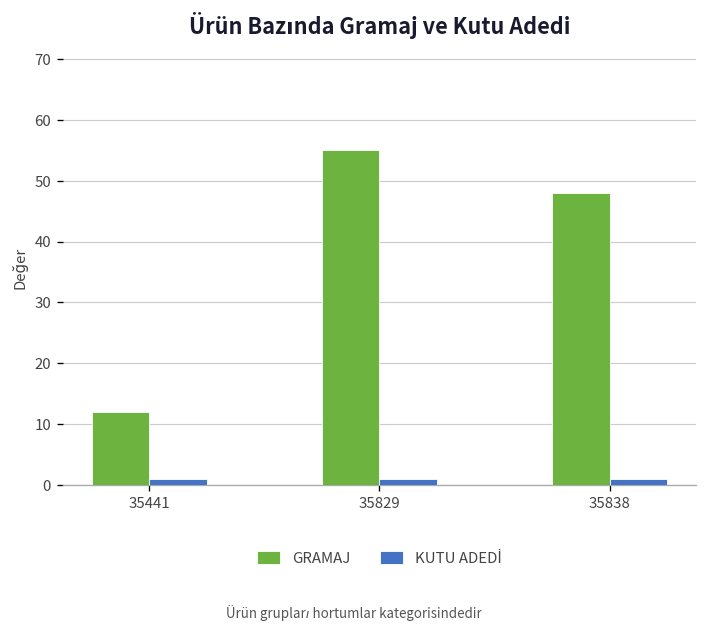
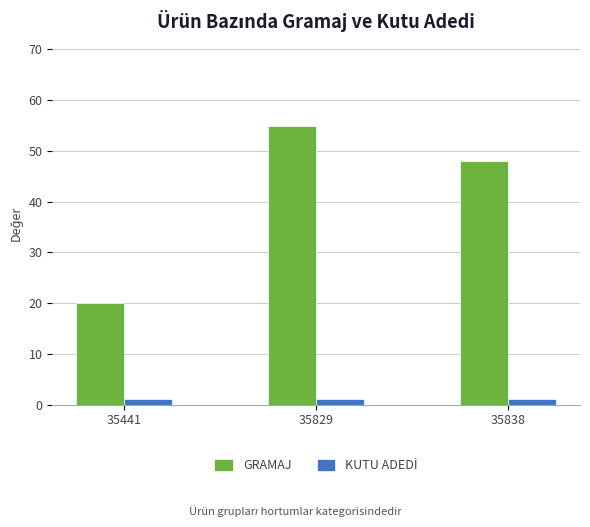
GRAMAJ, 35441: 12 -> 20
